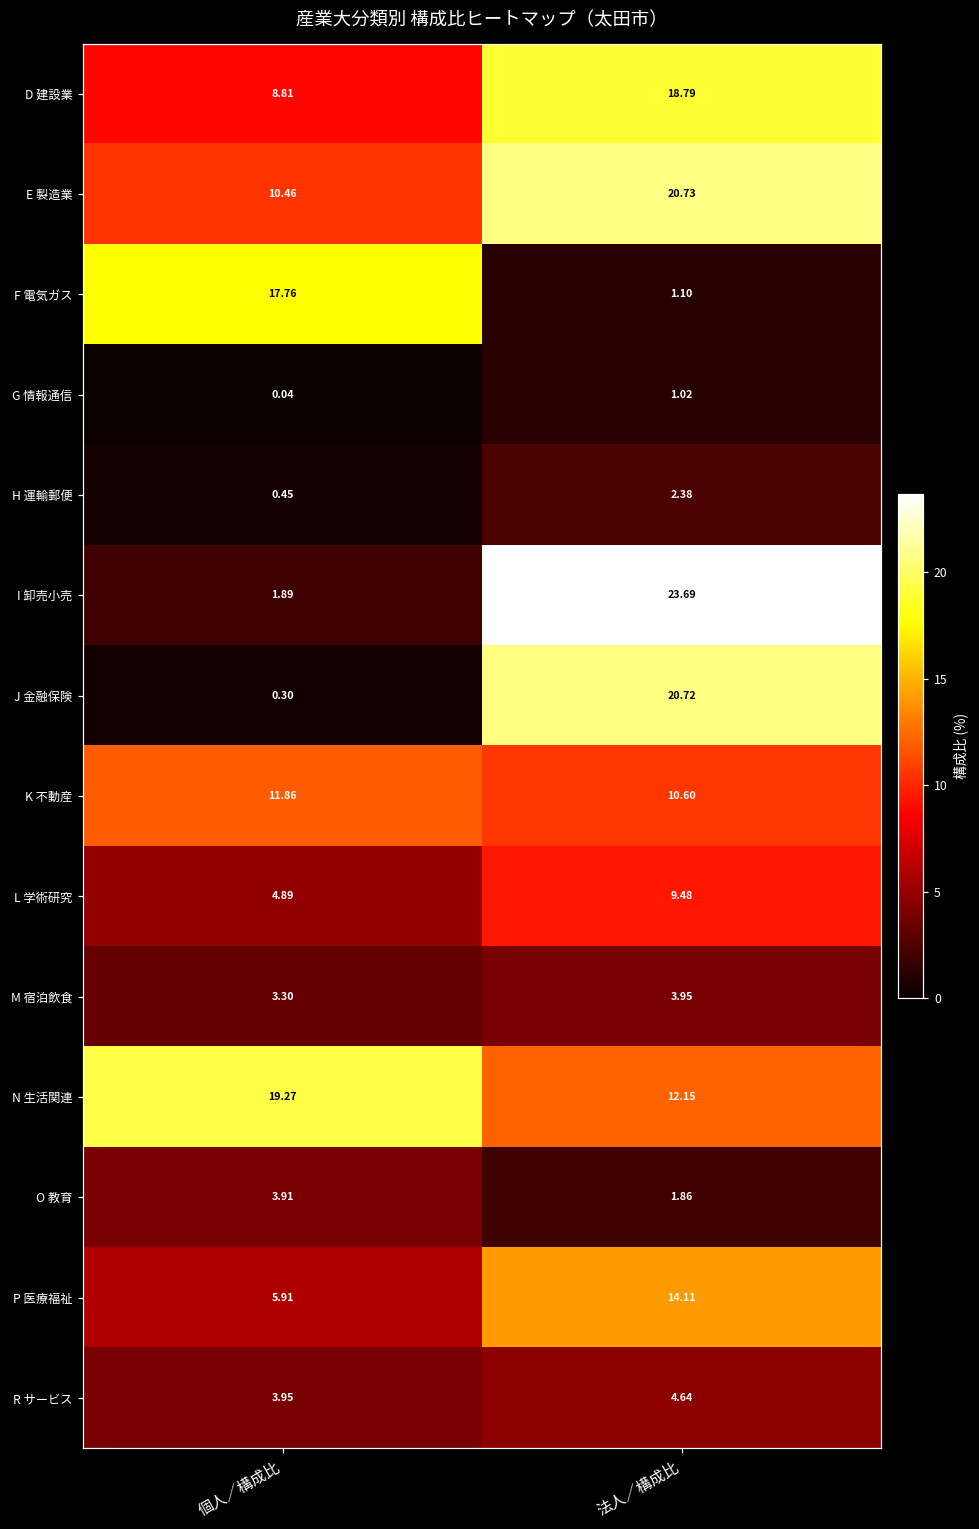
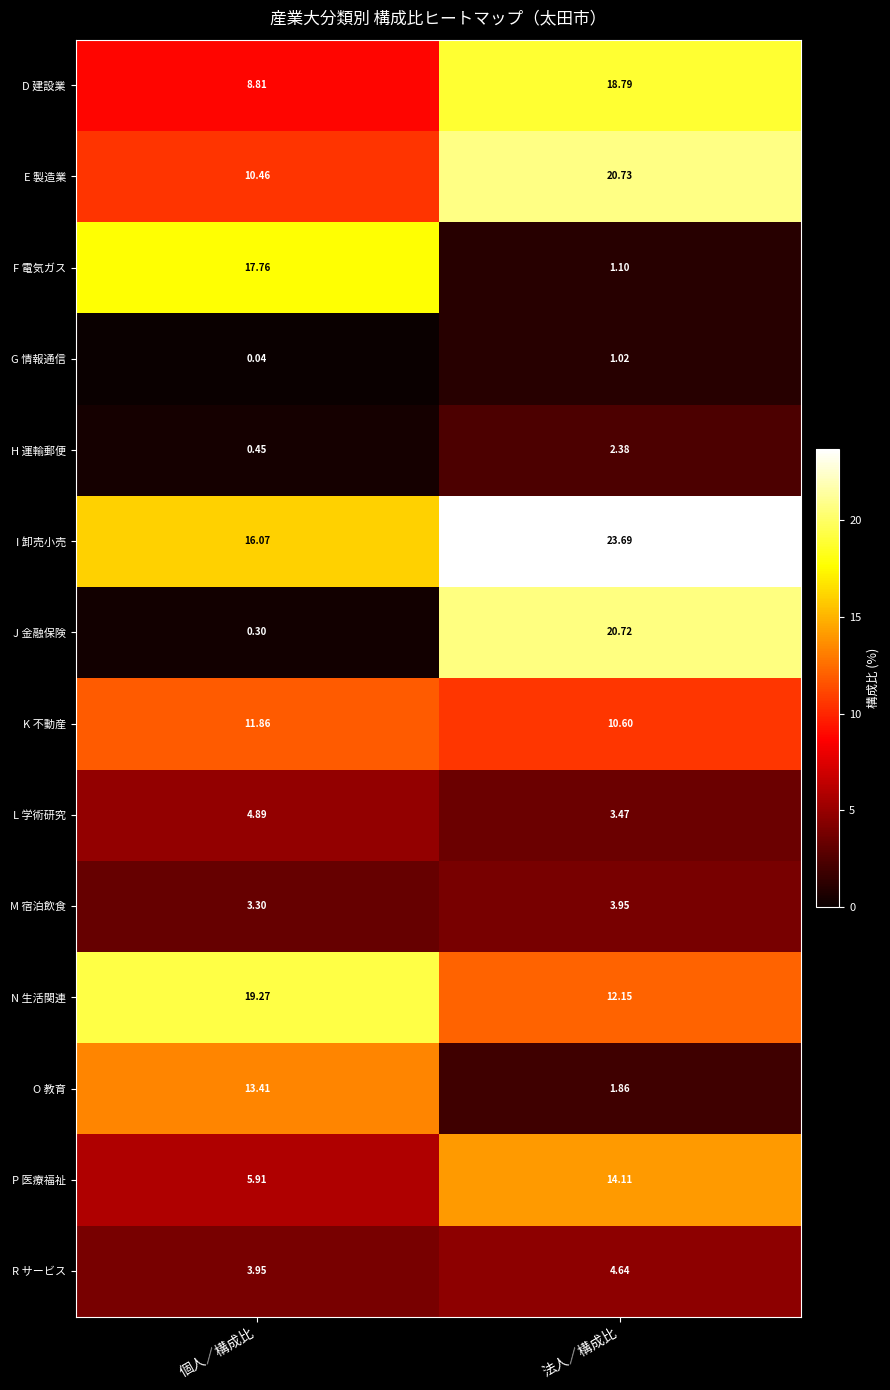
I 卸売小売, 個人／構成比: 1.89 -> 16.07
L 学術研究, 法人／構成比: 9.48 -> 3.47
O 教育, 個人／構成比: 3.91 -> 13.41
